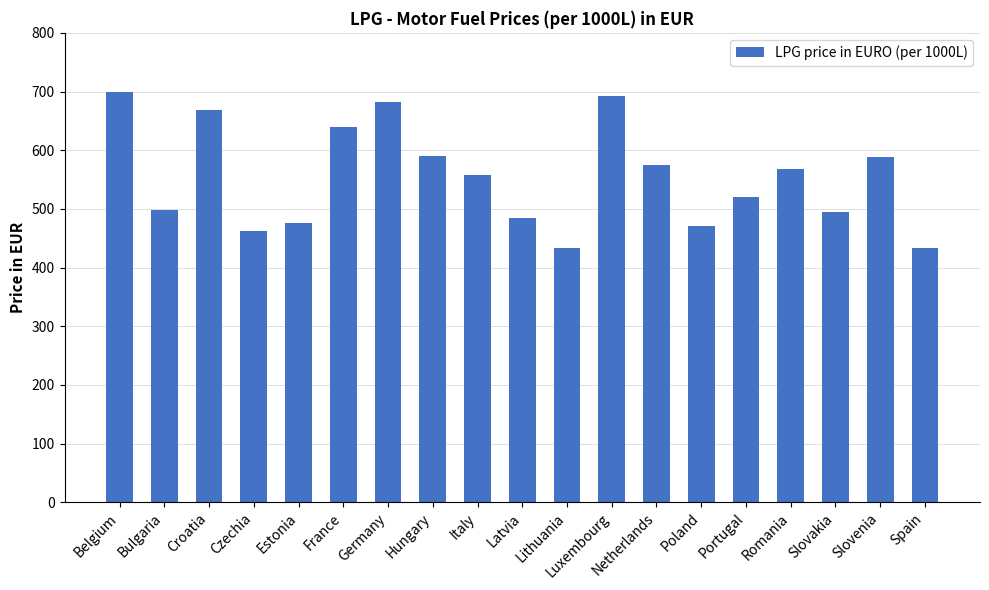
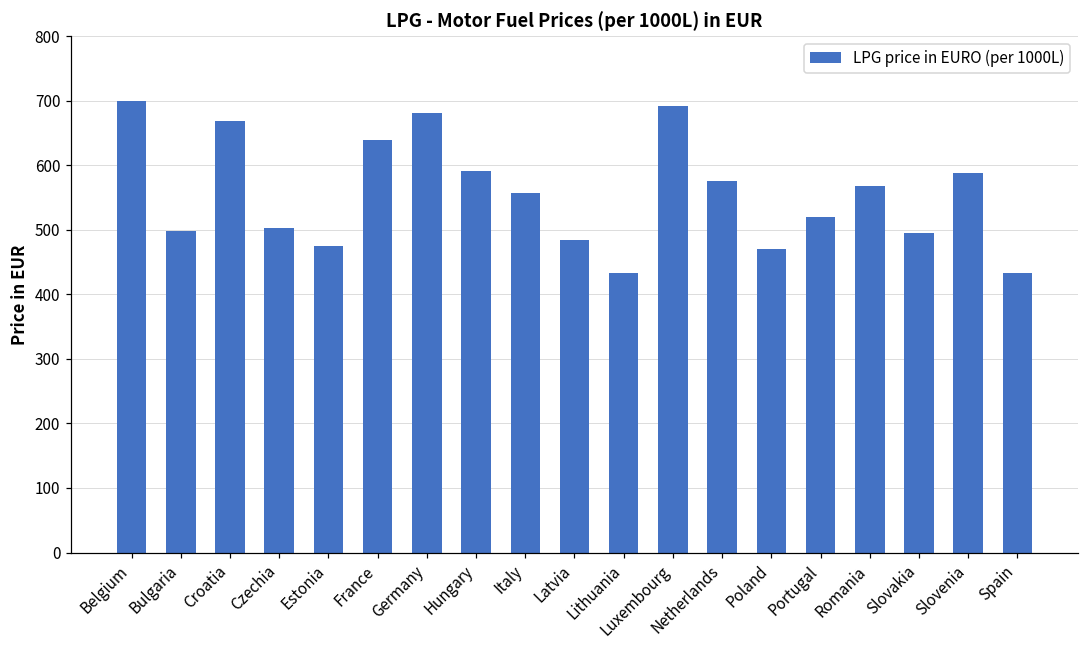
Czechia: 460 -> 500
